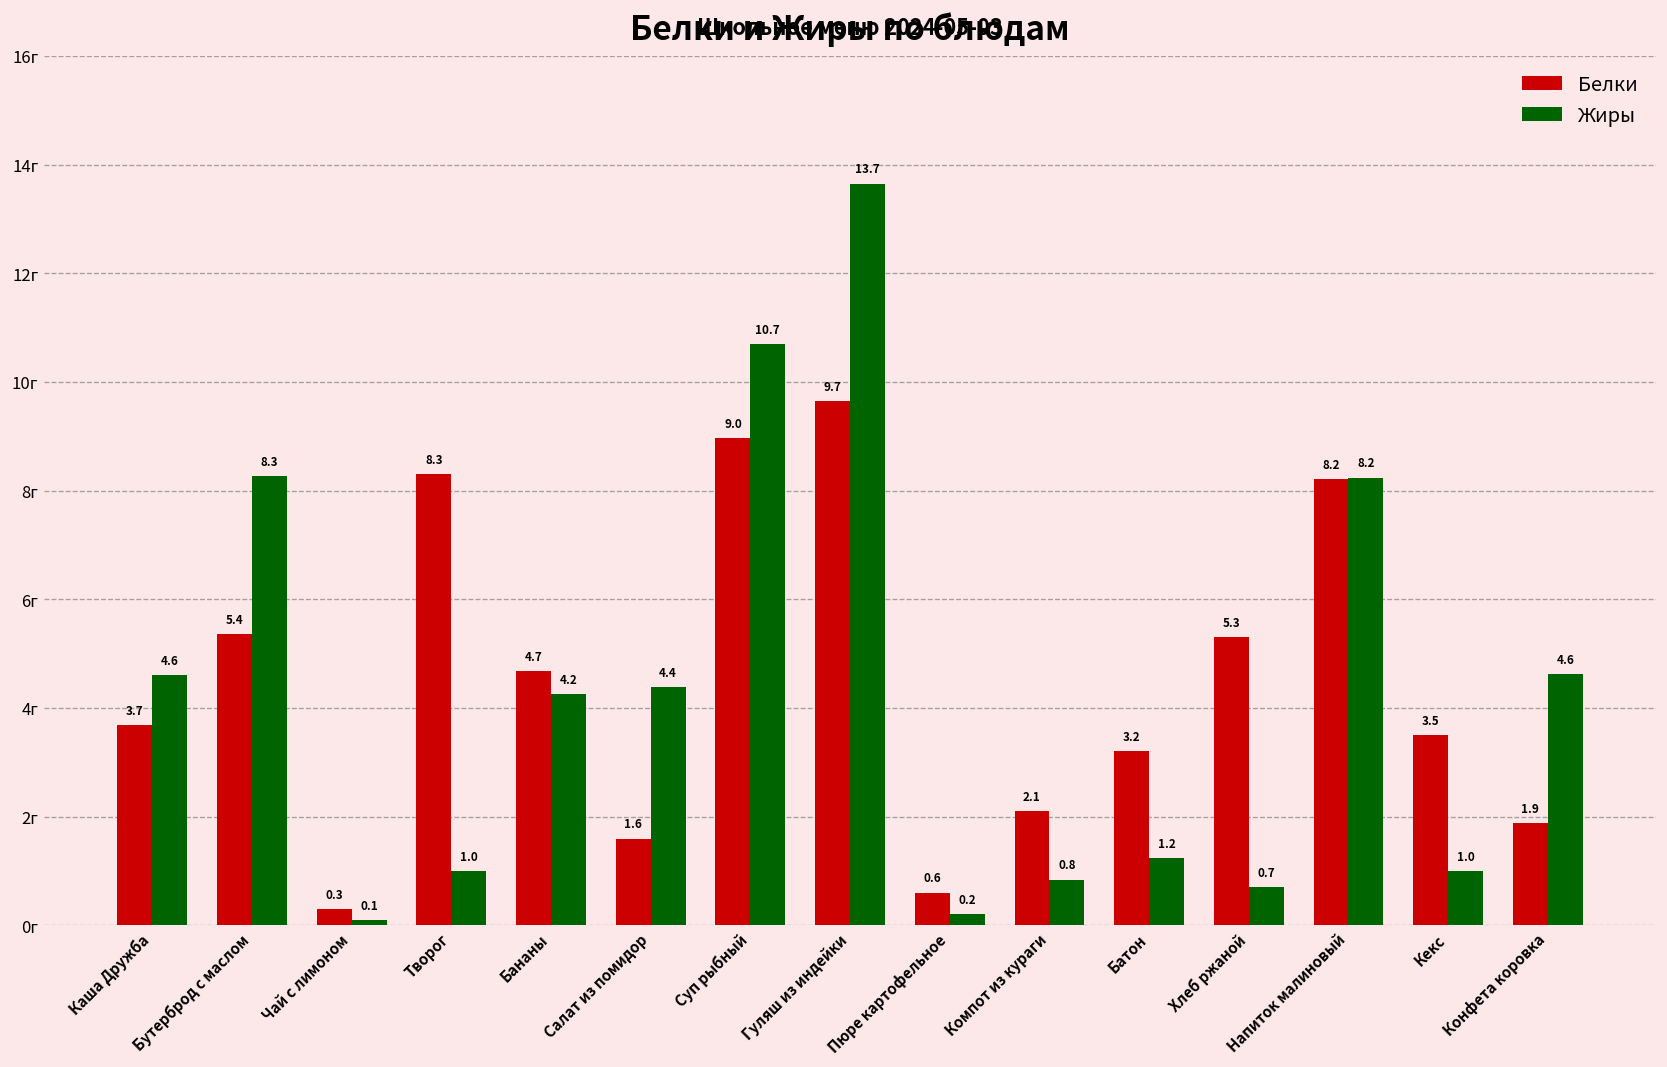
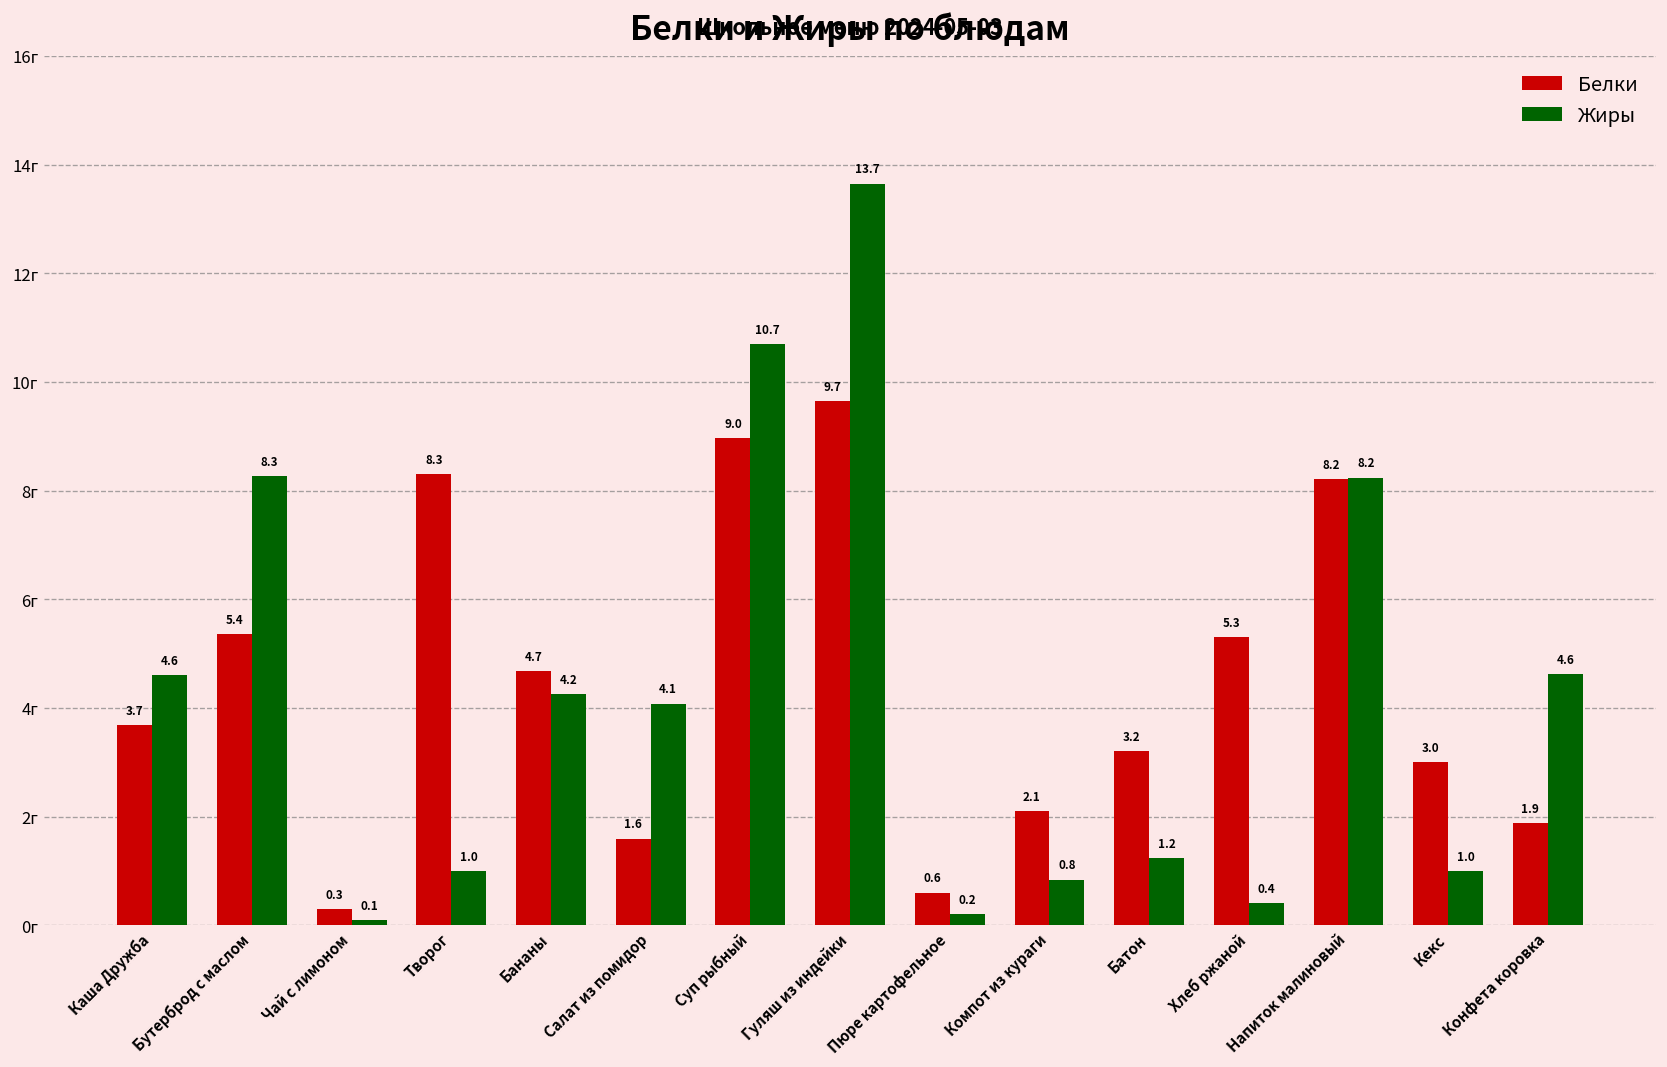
Жиры, Салат из помидор: 4.4 -> 4.1
Жиры, Хлеб ржаной: 0.7 -> 0.4
Белки, Кекс: 3.5 -> 3.0
